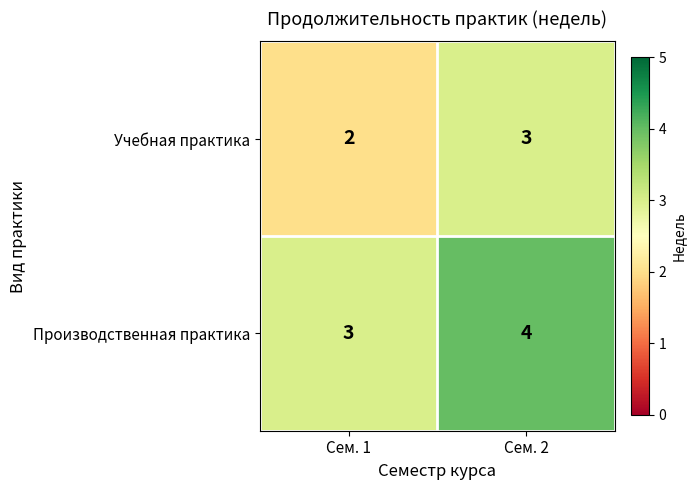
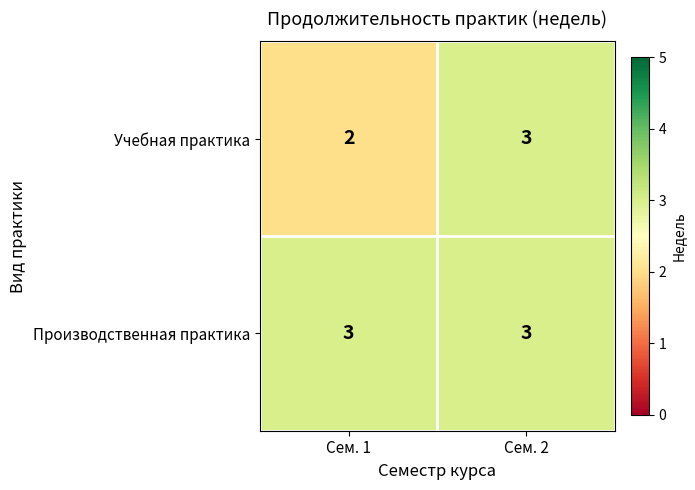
Производственная практика, Сем. 2: 4 -> 3
